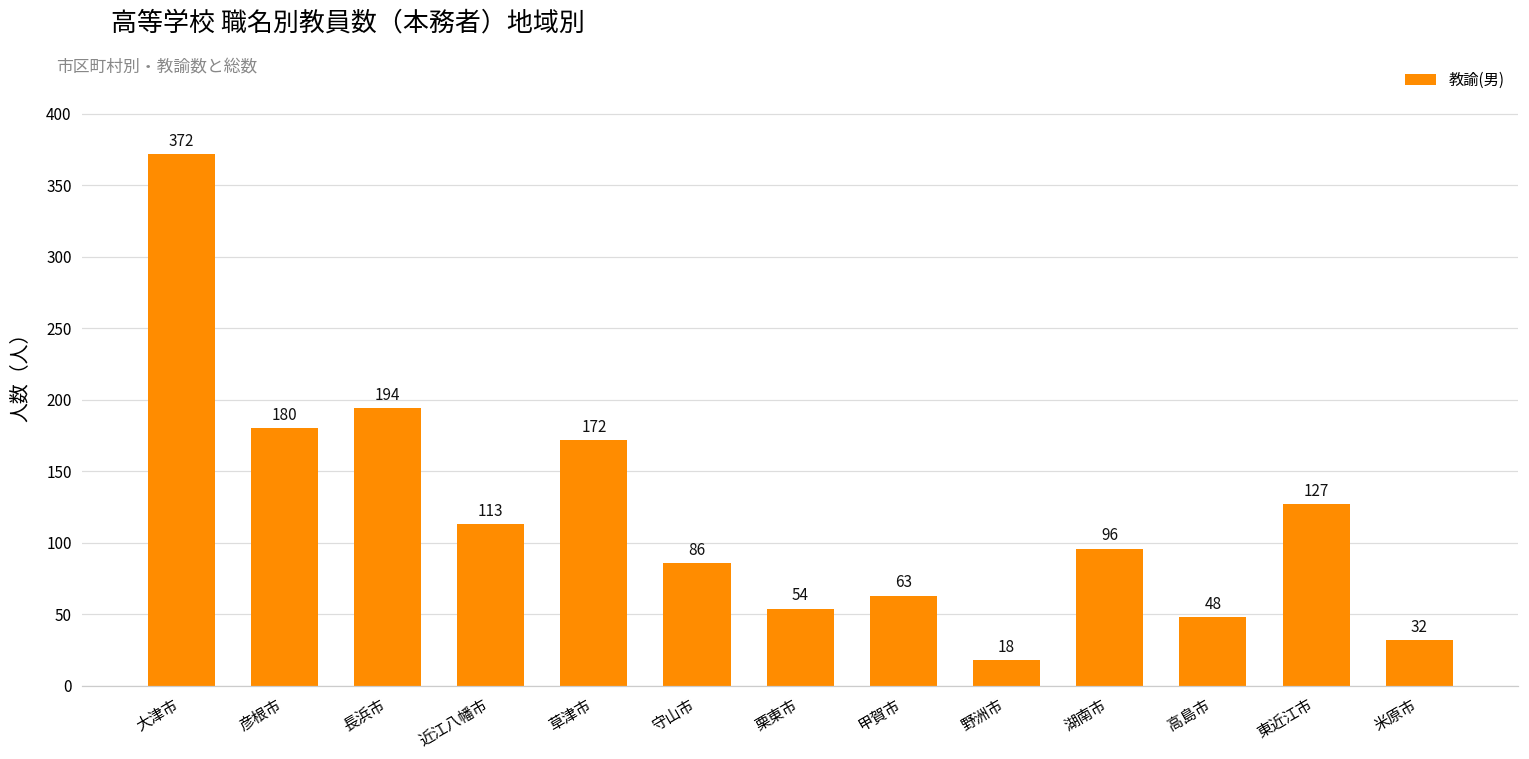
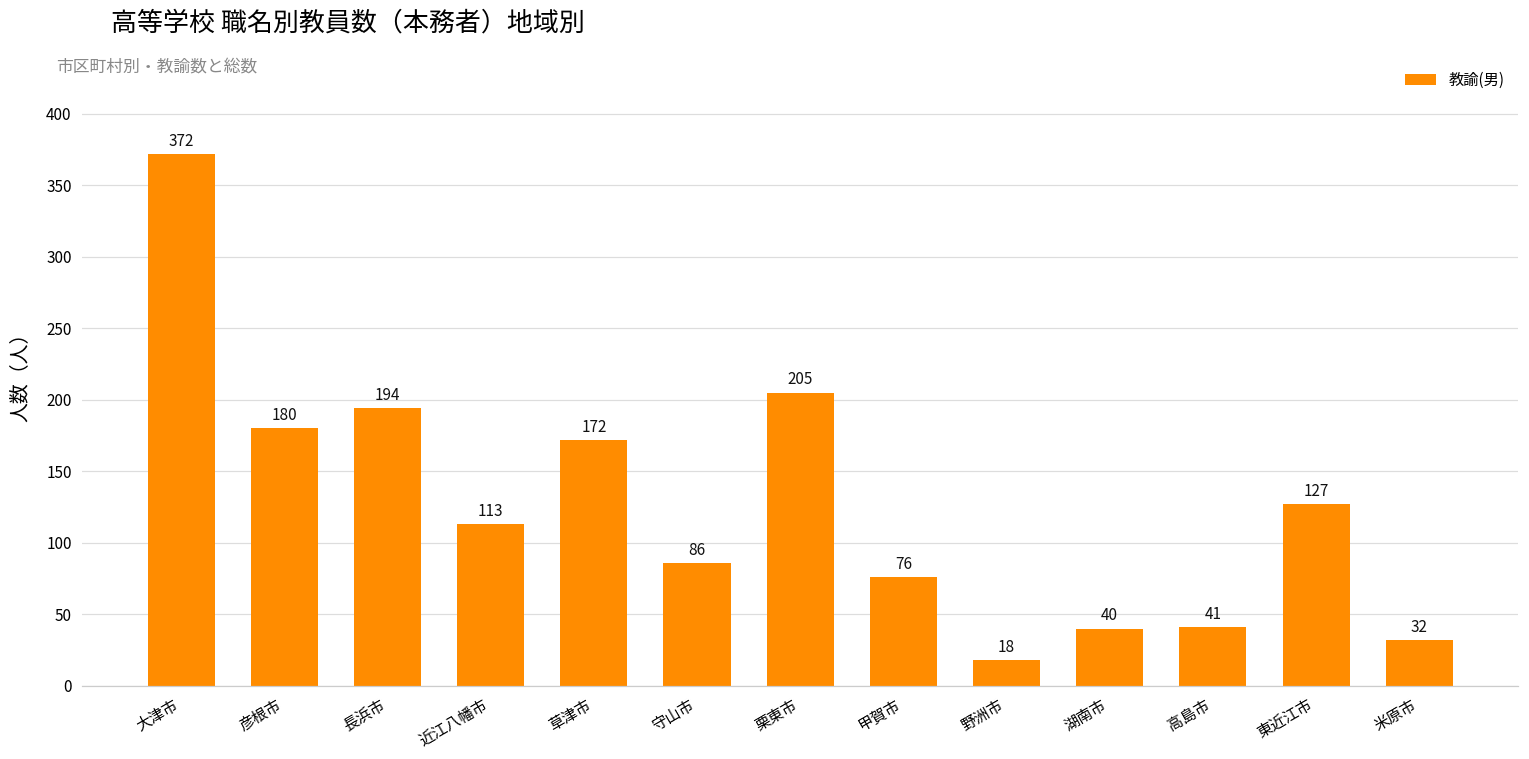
栗東市: 54 -> 205
甲賀市: 63 -> 76
湖南市: 96 -> 40
高島市: 48 -> 41
